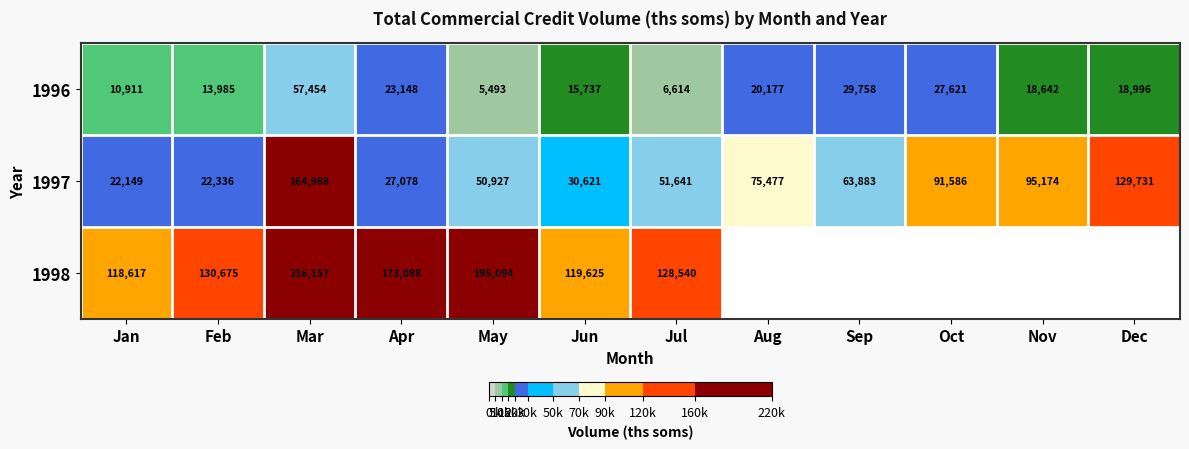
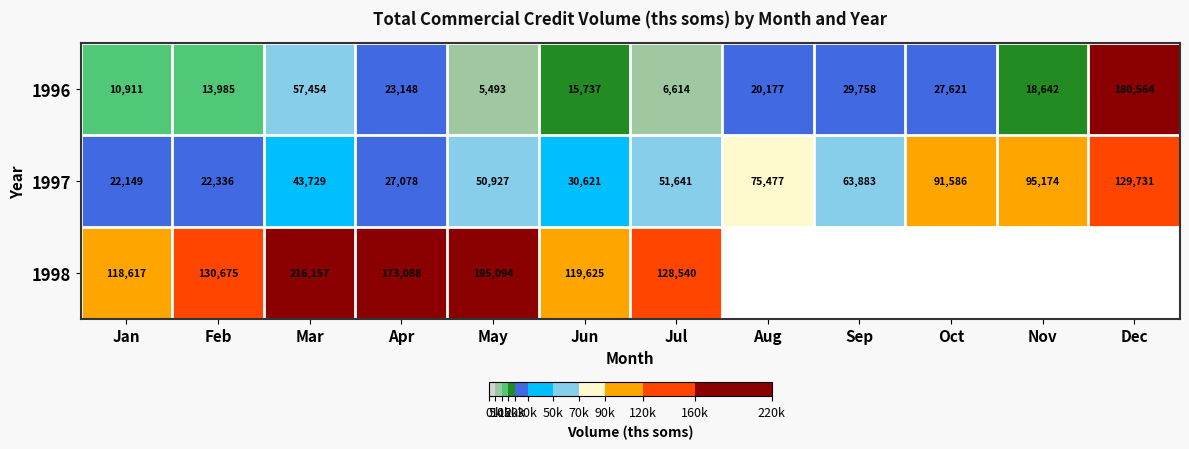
1996, Dec: 18,996 -> 180,564
1997, Mar: 164,988 -> 43,729
